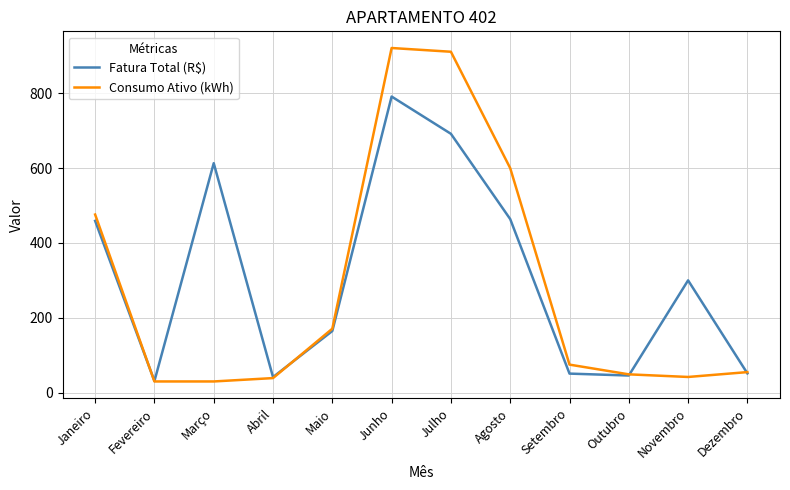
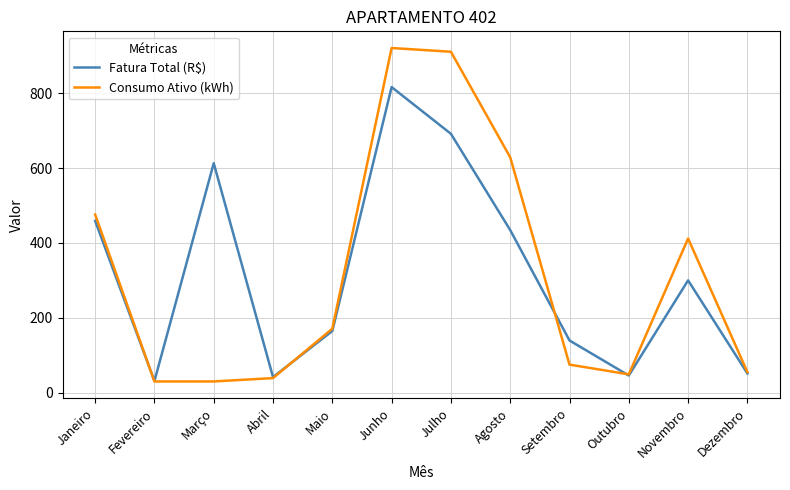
Fatura Total (R$), Junho: 790 -> 820
Fatura Total (R$), Agosto: 460 -> 430
Consumo Ativo (kWh), Agosto: 600 -> 630
Fatura Total (R$), Setembro: 50 -> 140
Consumo Ativo (kWh), Novembro: 40 -> 410
